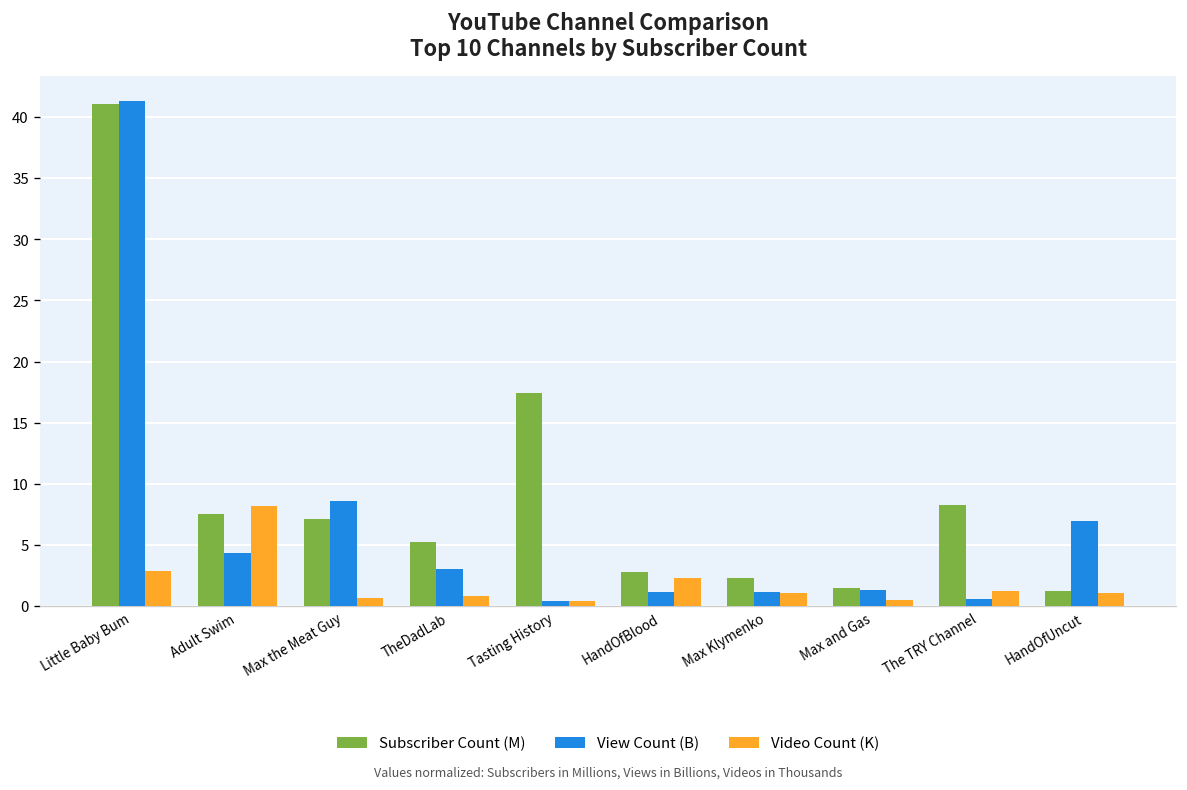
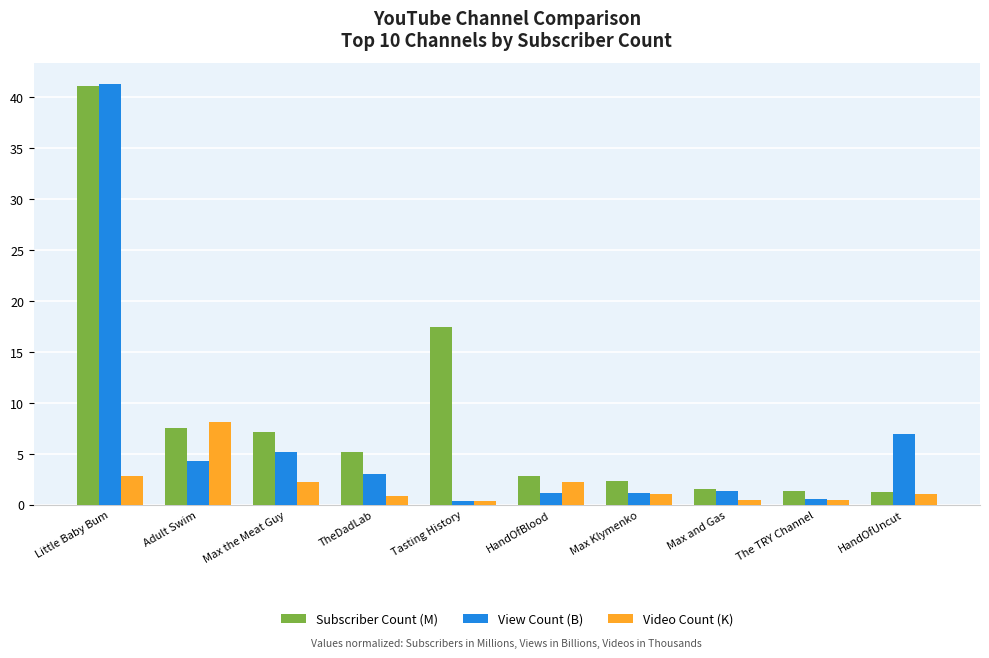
View Count (B), Max the Meat Guy: 8.6 -> 5.2
Video Count (K), Max the Meat Guy: 0.6 -> 2.2
Subscriber Count (M), The TRY Channel: 8.3 -> 1.4
Video Count (K), The TRY Channel: 1.3 -> 0.5
